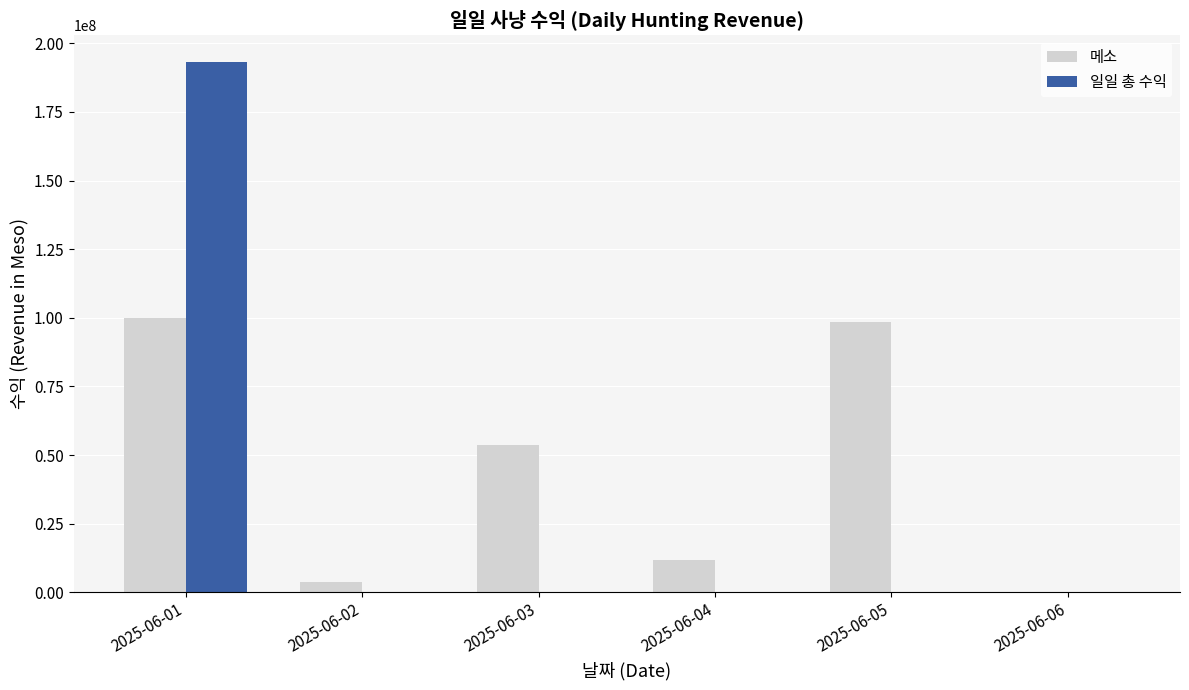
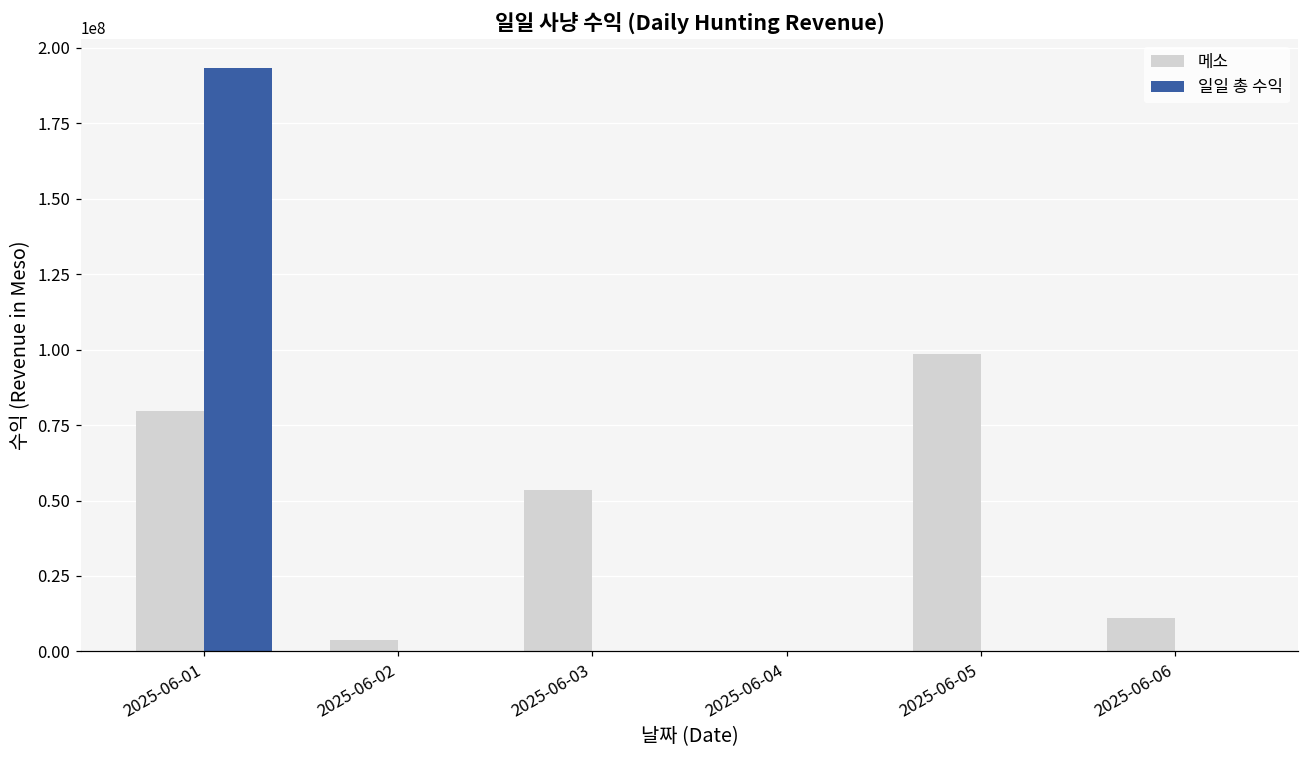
메소, 2025-06-01: 100000000 -> 80000000
메소, 2025-06-04: 12000000 -> 0
메소, 2025-06-06: 0 -> 11000000
